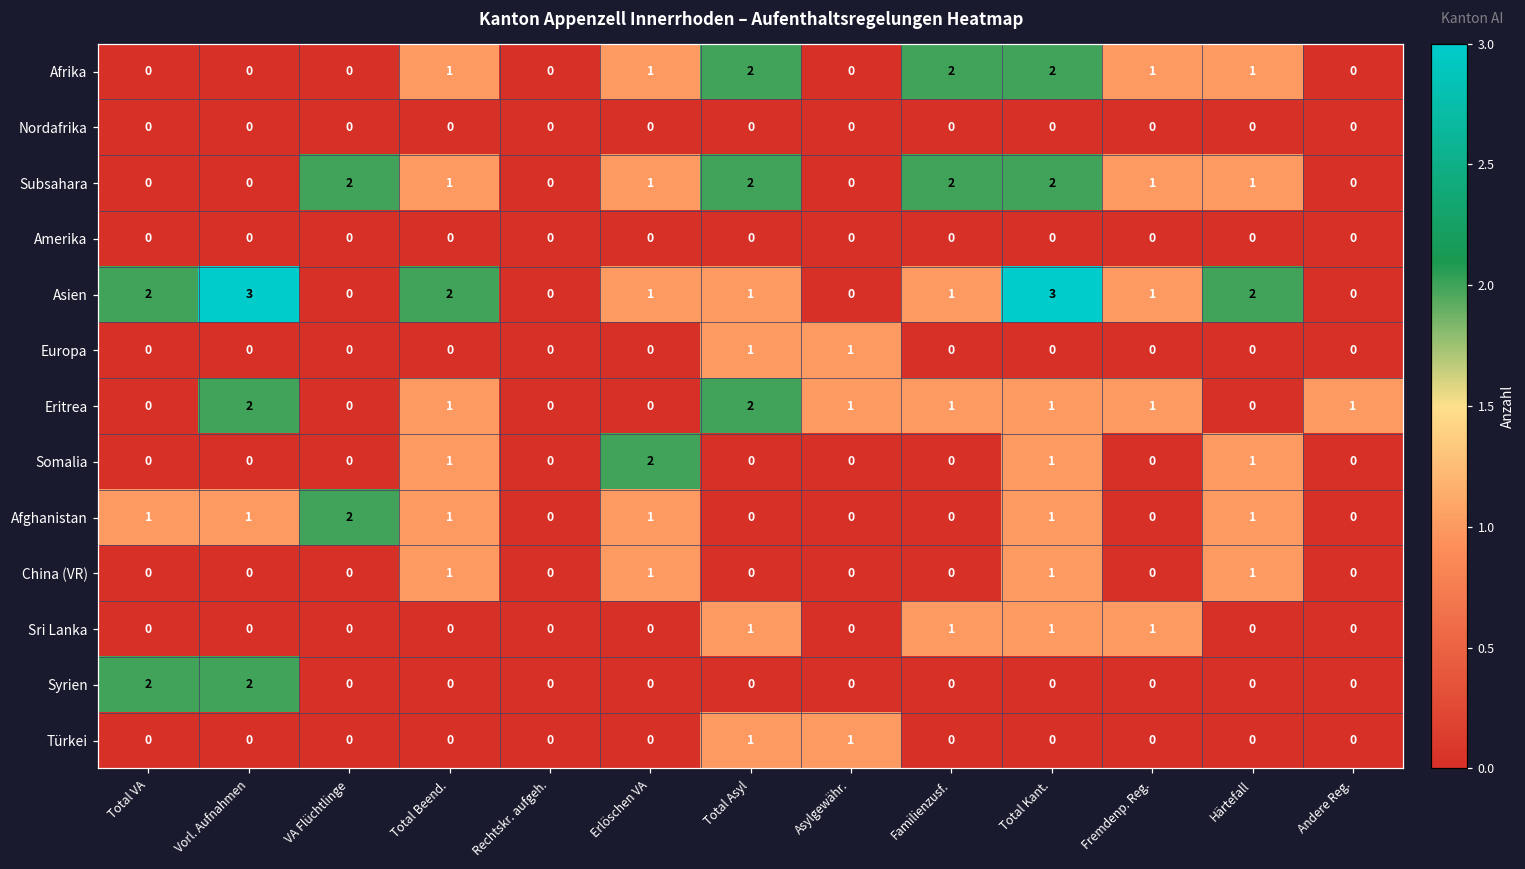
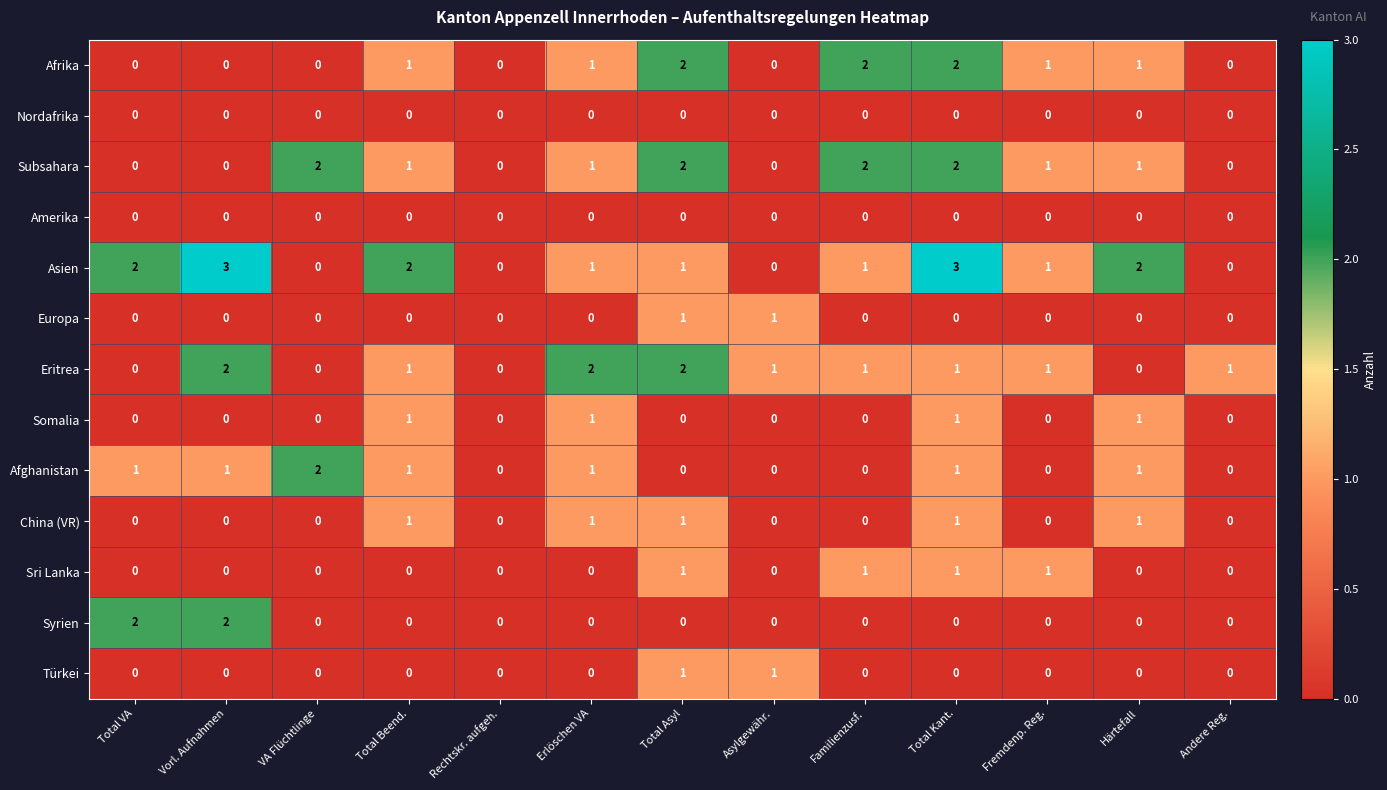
Eritrea, Erlöschen VA: 0 -> 2
Somalia, Erlöschen VA: 2 -> 1
China (VR), Total Asyl: 0 -> 1
